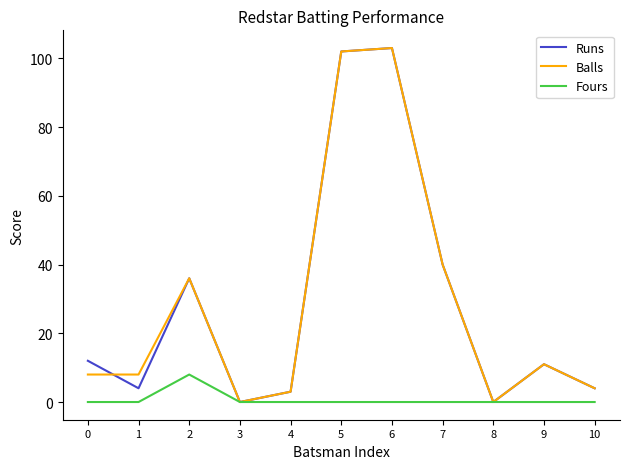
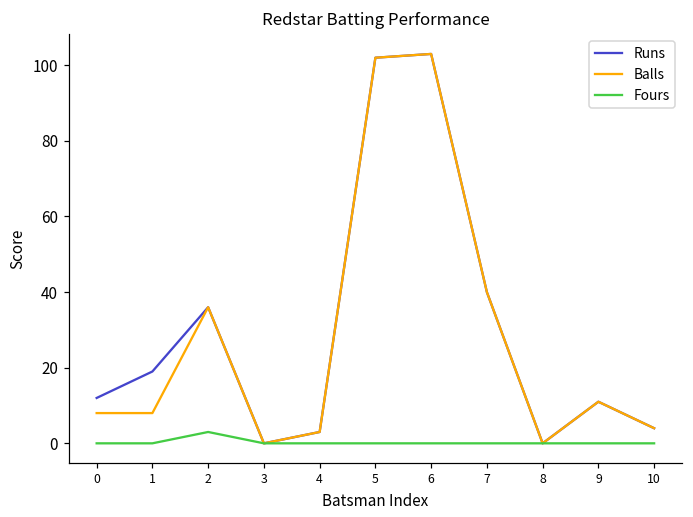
Runs, 1: 4 -> 19
Fours, 2: 8 -> 3
